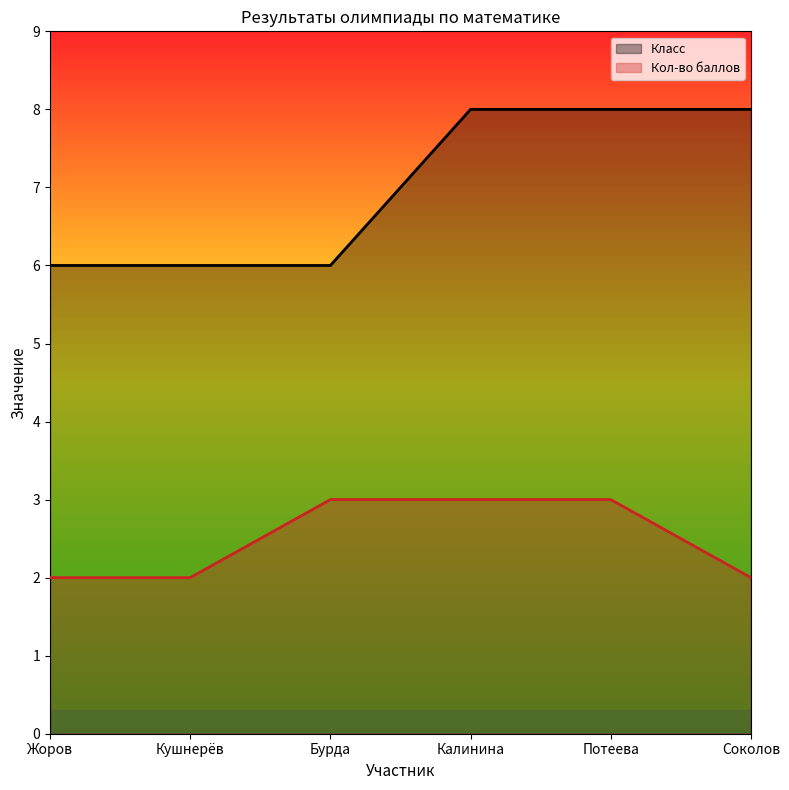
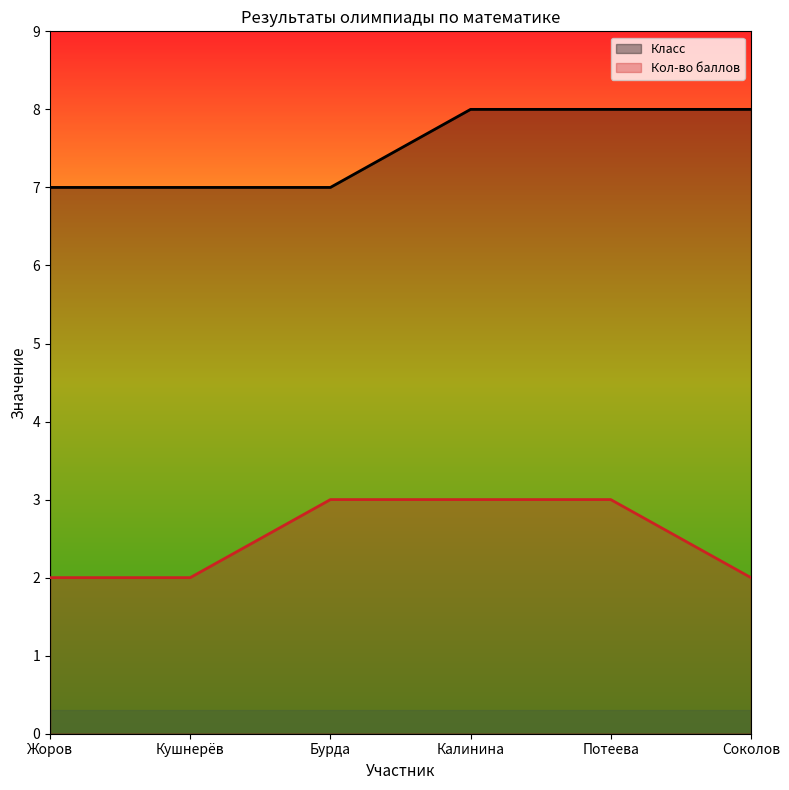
Класс, Жоров: 6 -> 7
Класс, Кушнерёв: 6 -> 7
Класс, Бурда: 6 -> 7
